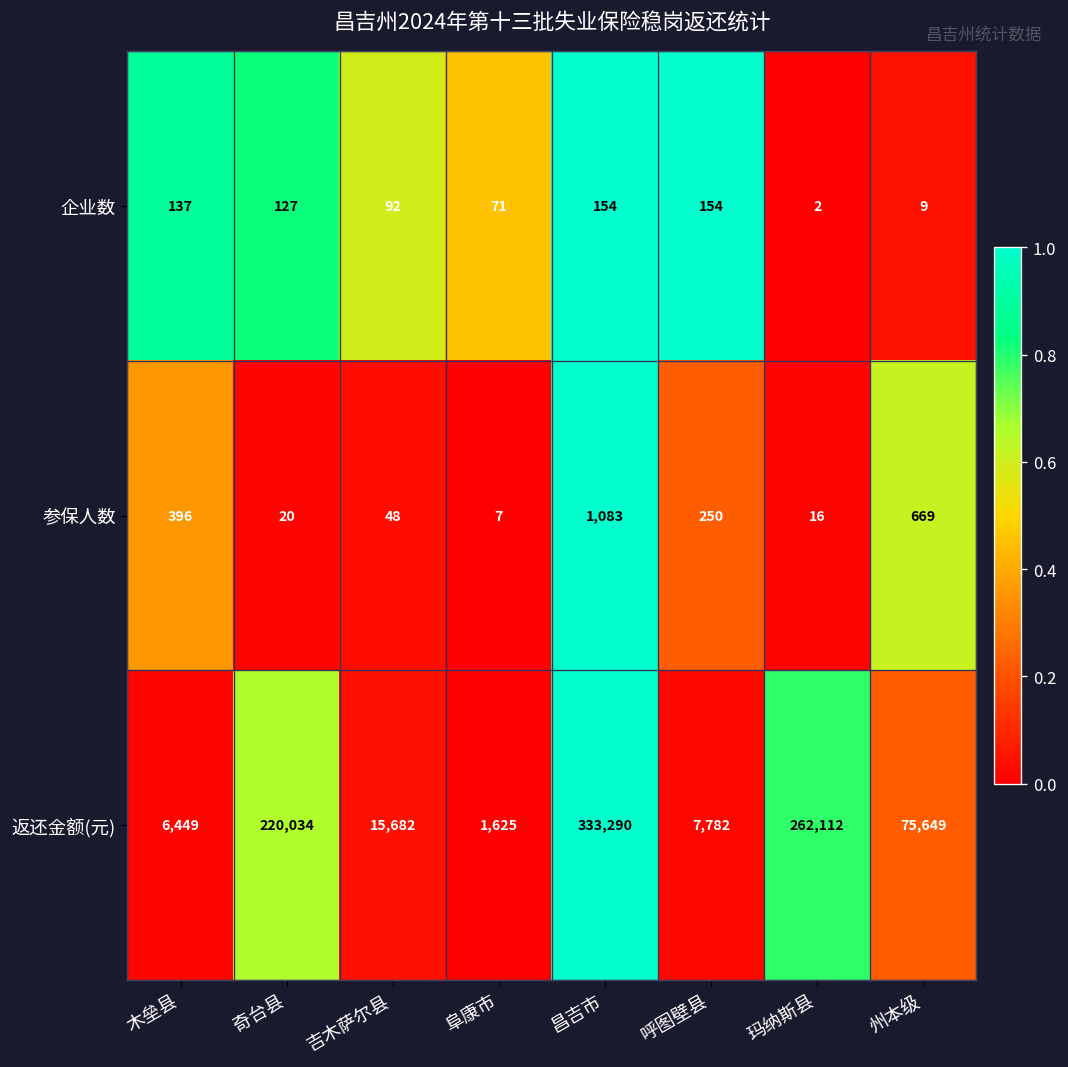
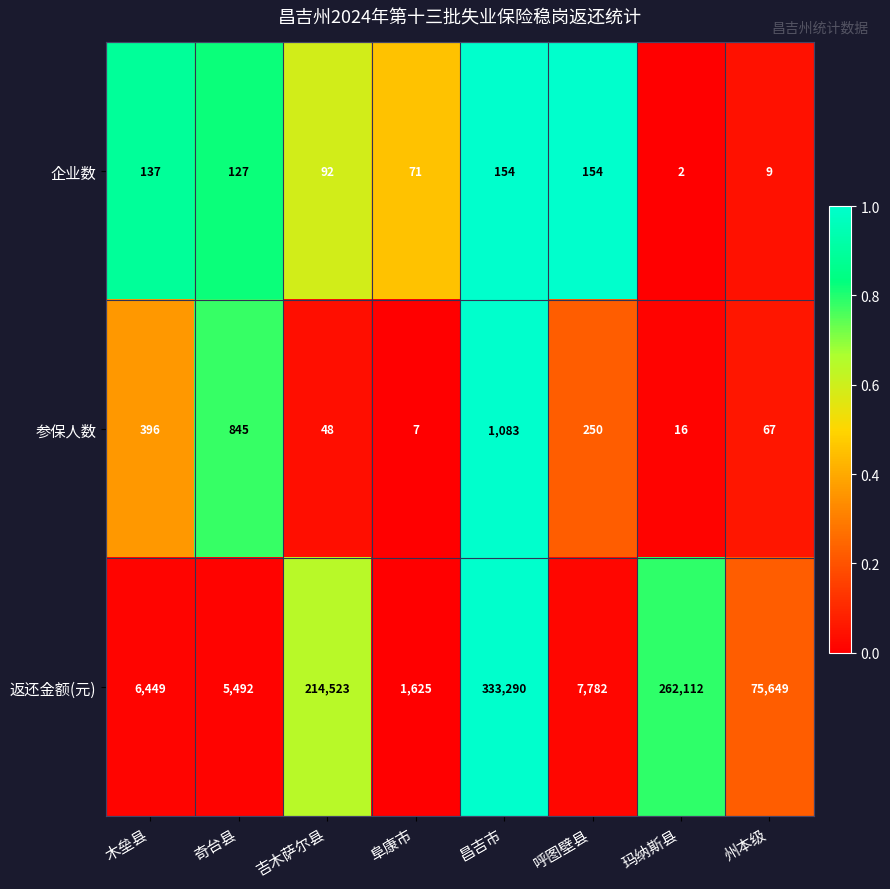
参保人数, 奇台县: 20 -> 845
参保人数, 州本级: 669 -> 67
返还金额(元), 奇台县: 220,034 -> 5,492
返还金额(元), 吉木萨尔县: 15,682 -> 214,523
